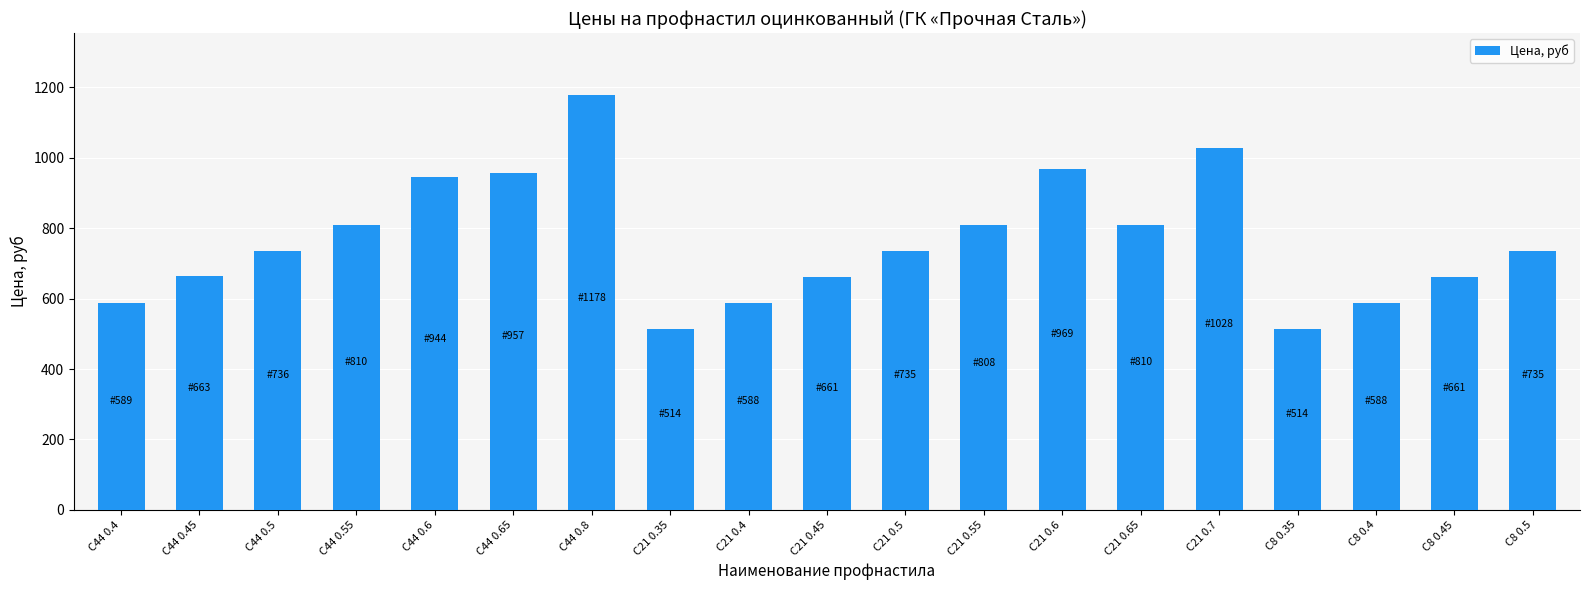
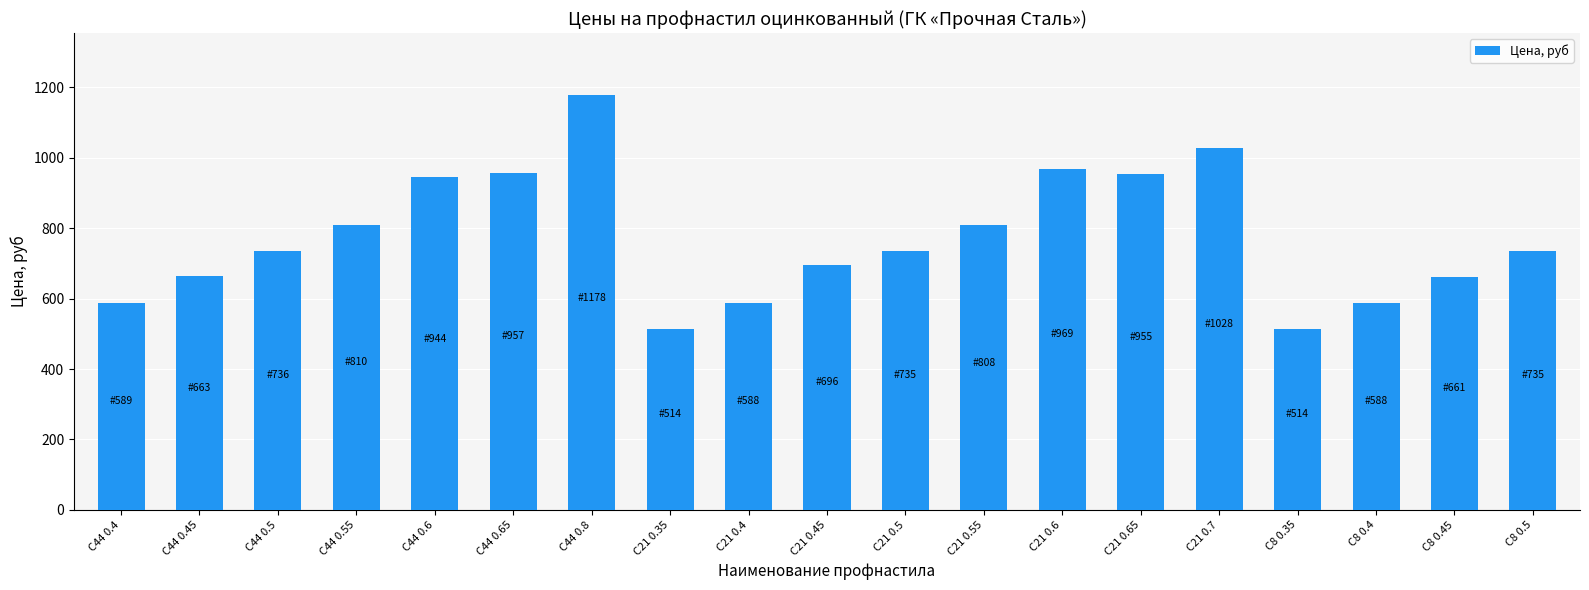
С21 0.45: 661 -> 696
С21 0.65: 810 -> 955
